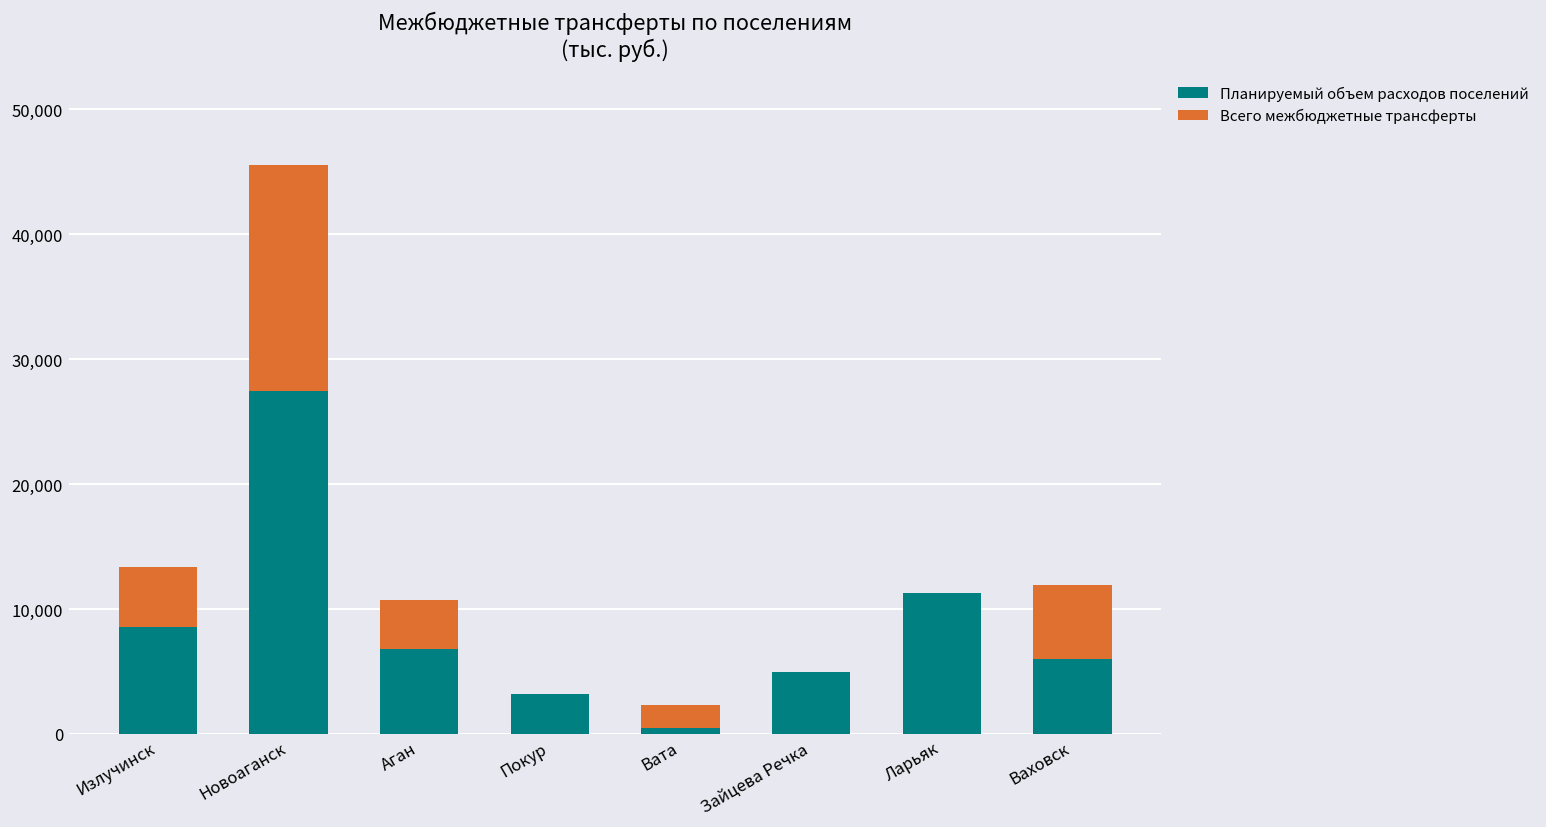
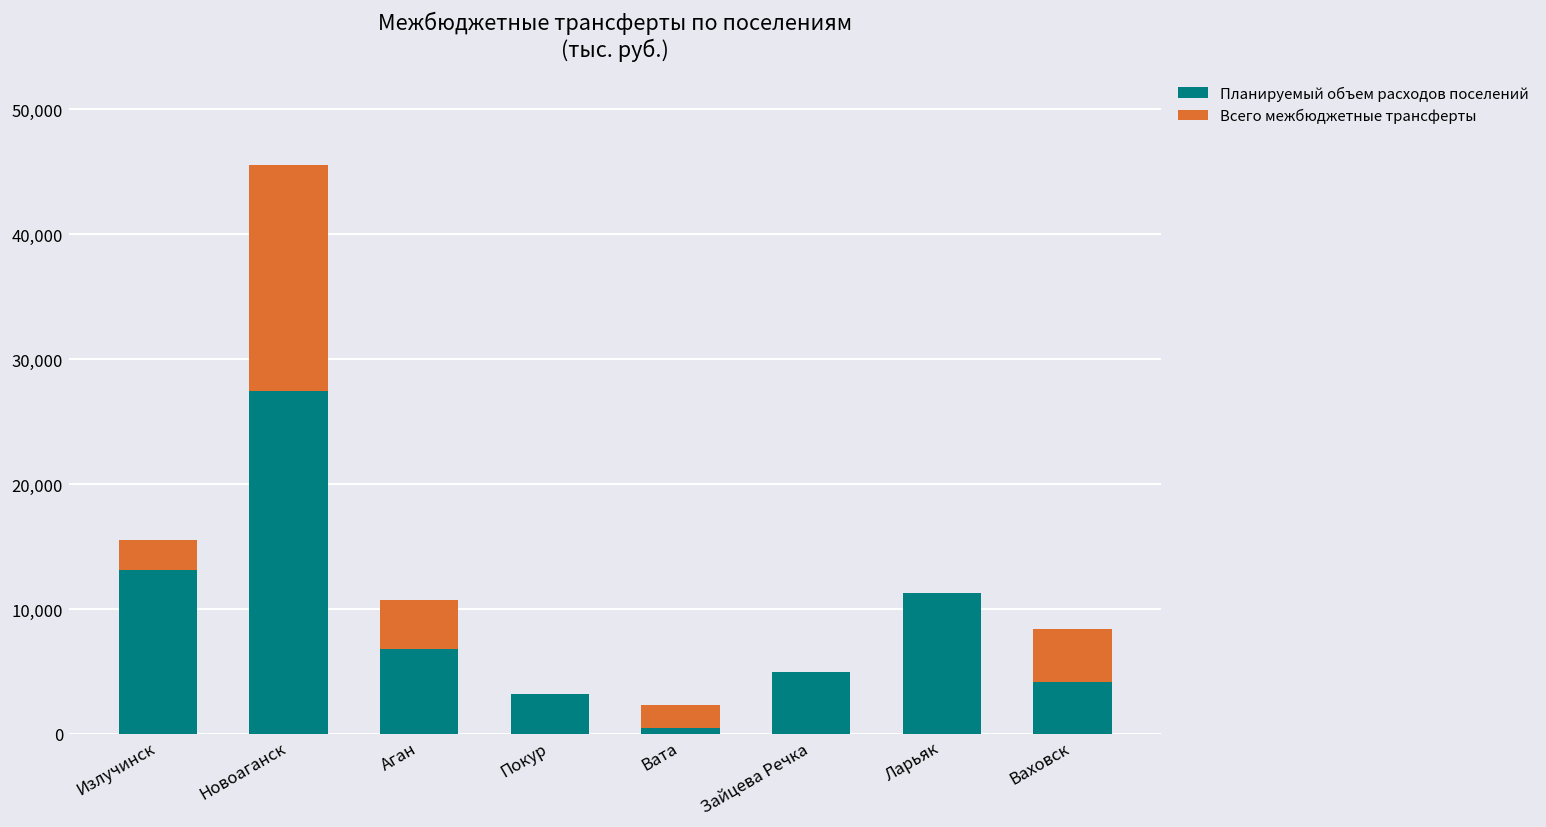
Планируемый объем расходов поселений, Излучинск: 8,600 -> 13,200
Всего межбюджетные трансферты, Излучинск: 4,800 -> 2,300
Планируемый объем расходов поселений, Ваховск: 6,000 -> 4,100
Всего межбюджетные трансферты, Ваховск: 5,900 -> 4,300
